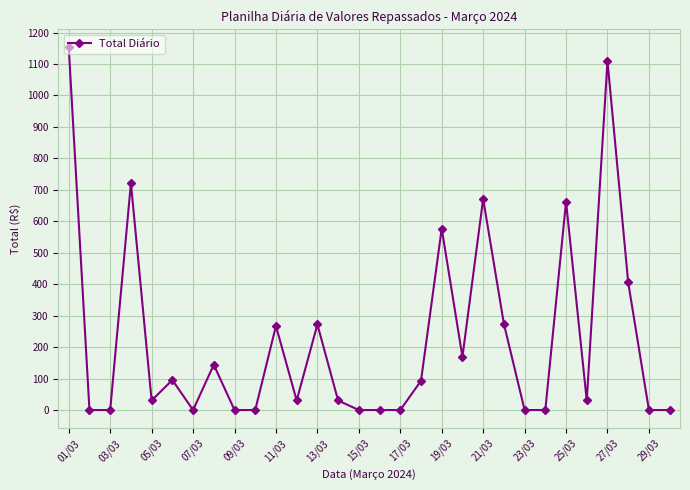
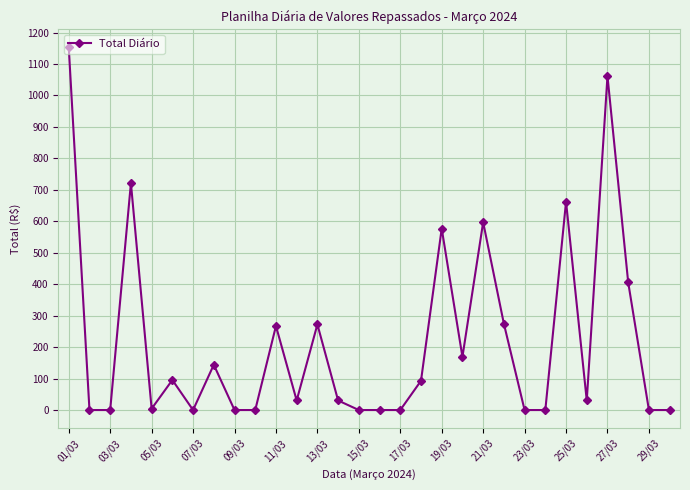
05/03: 30 -> 0
21/03: 670 -> 600
27/03: 1110 -> 1060
